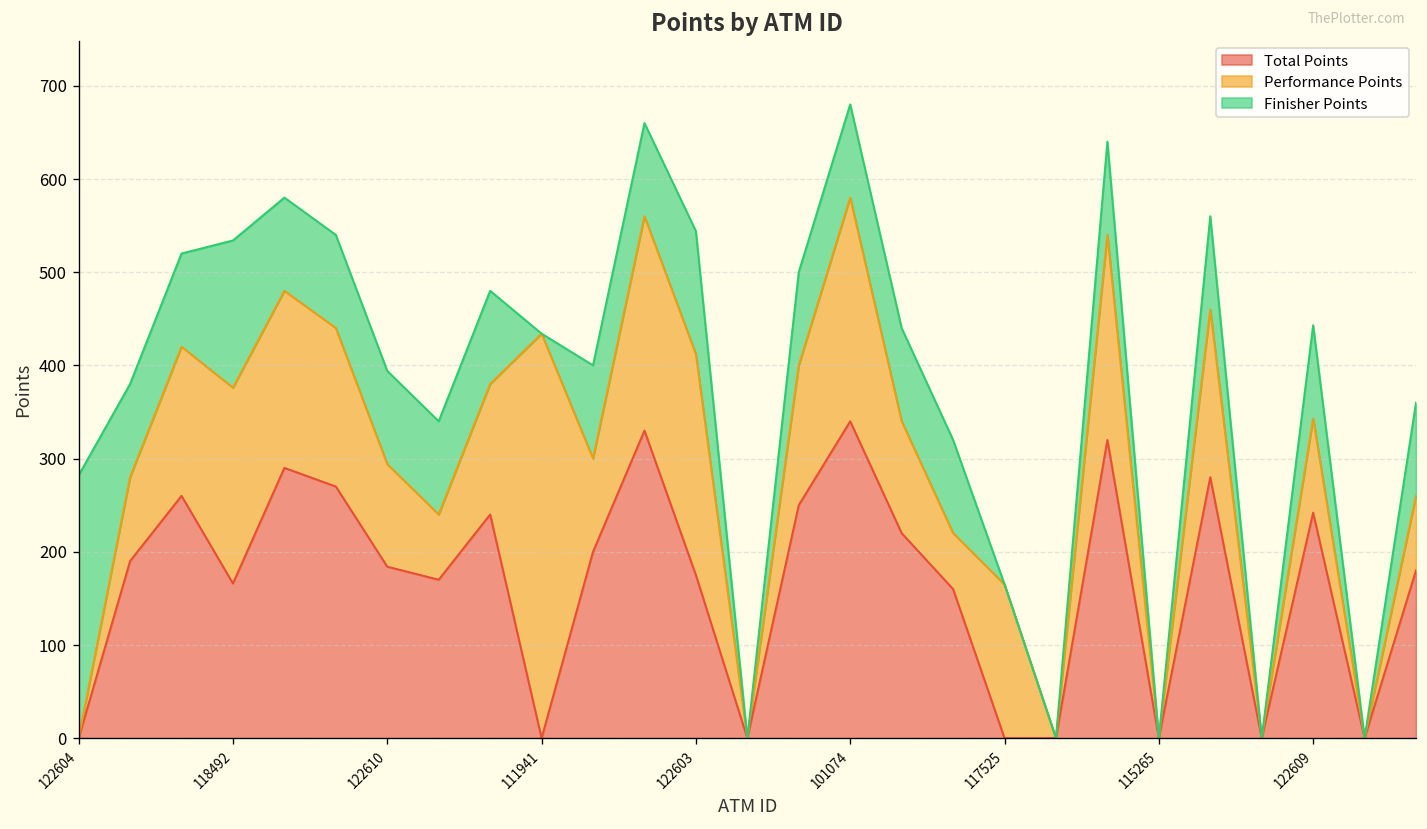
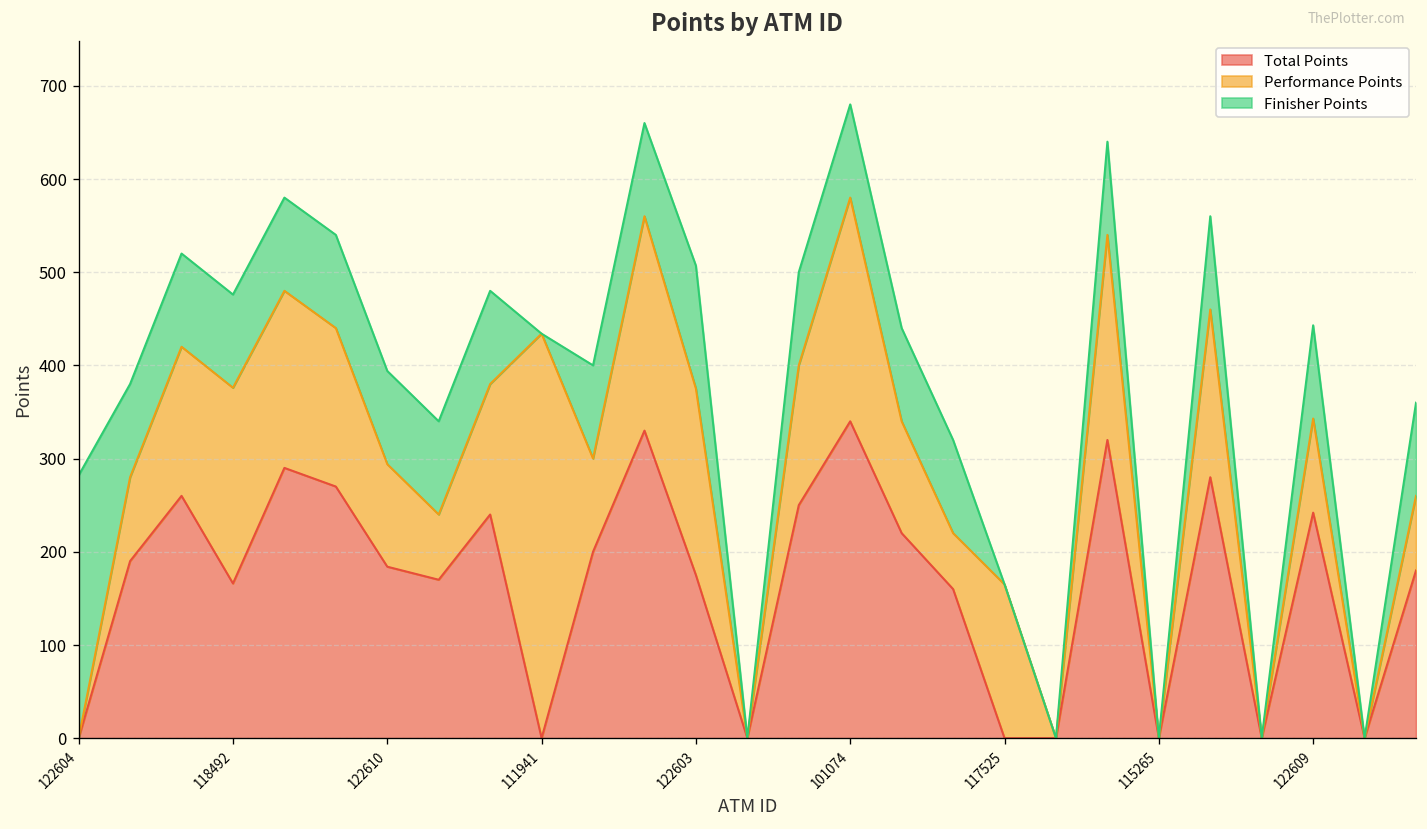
Finisher Points, 118492: 160 -> 100
Performance Points, 122603: 240 -> 200
